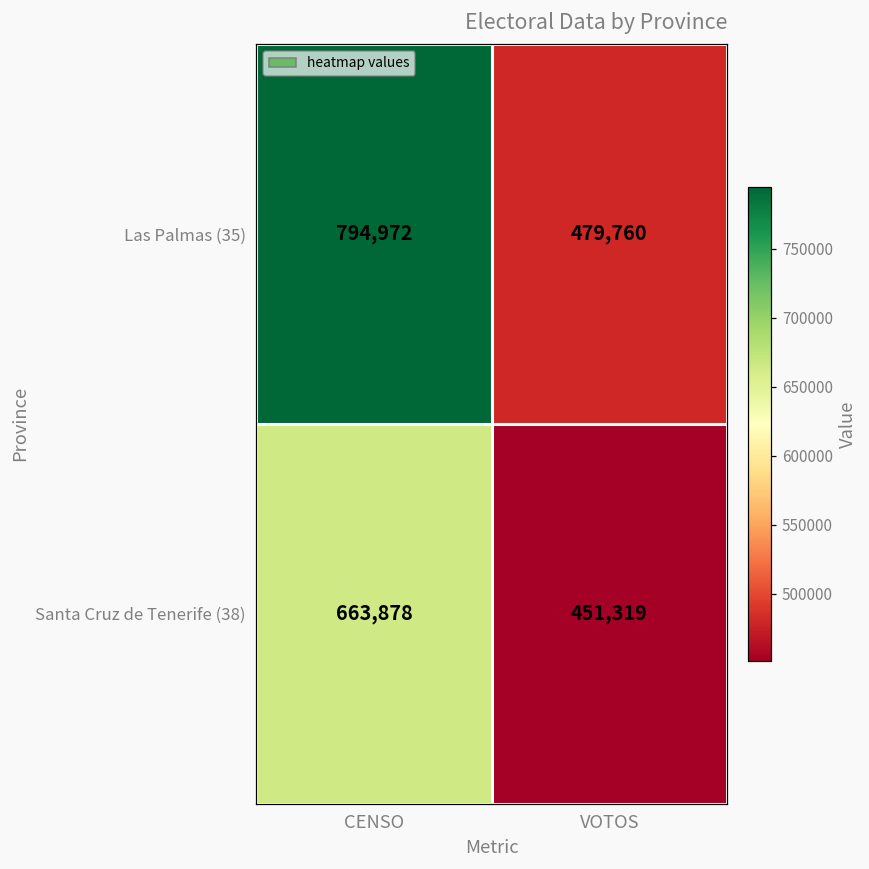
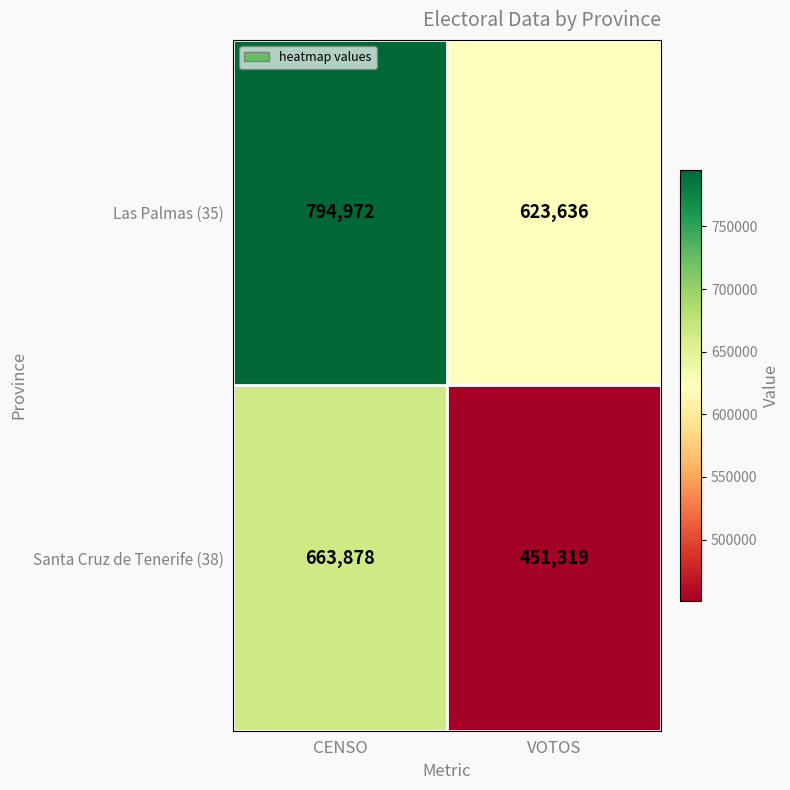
Las Palmas (35), VOTOS: 479,760 -> 623,636
